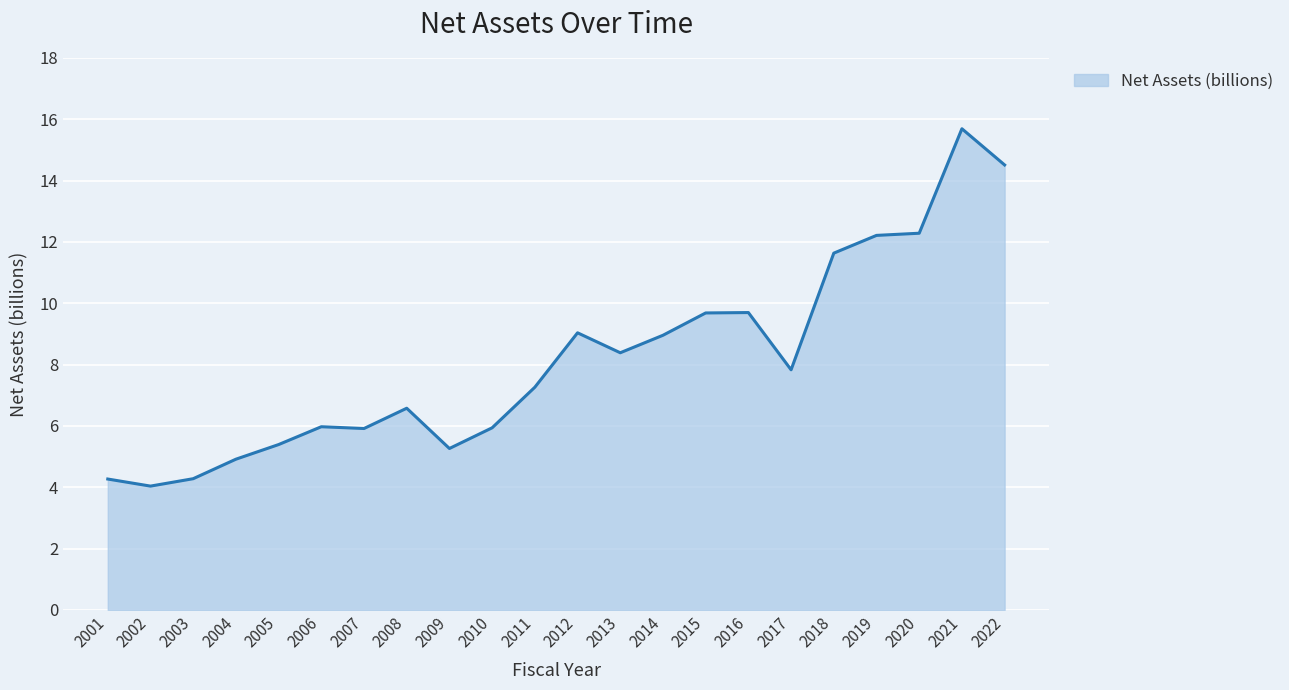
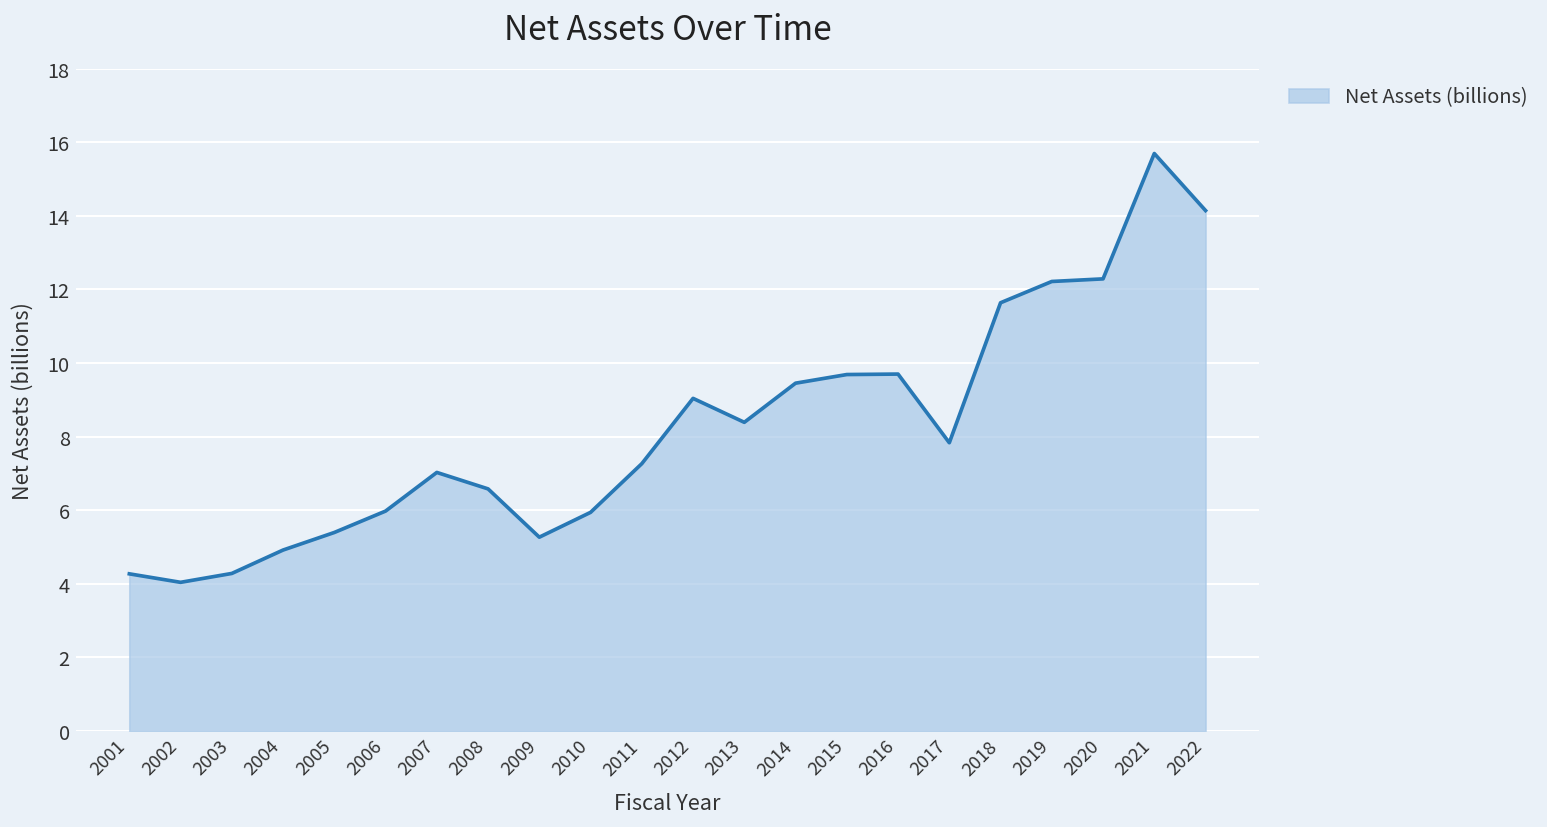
2007: 5.9 -> 7.0
2014: 9.0 -> 9.5
2022: 14.5 -> 14.1
